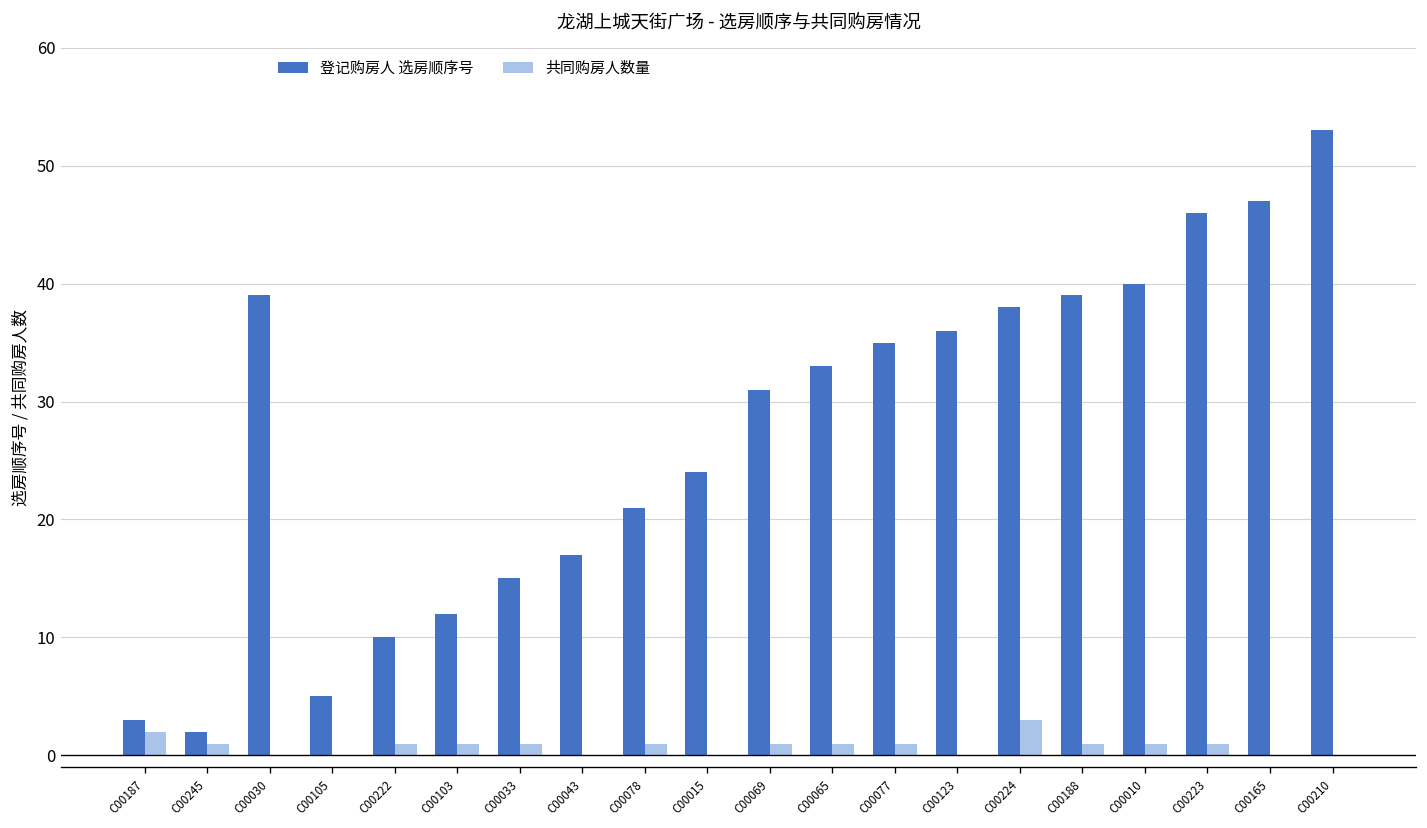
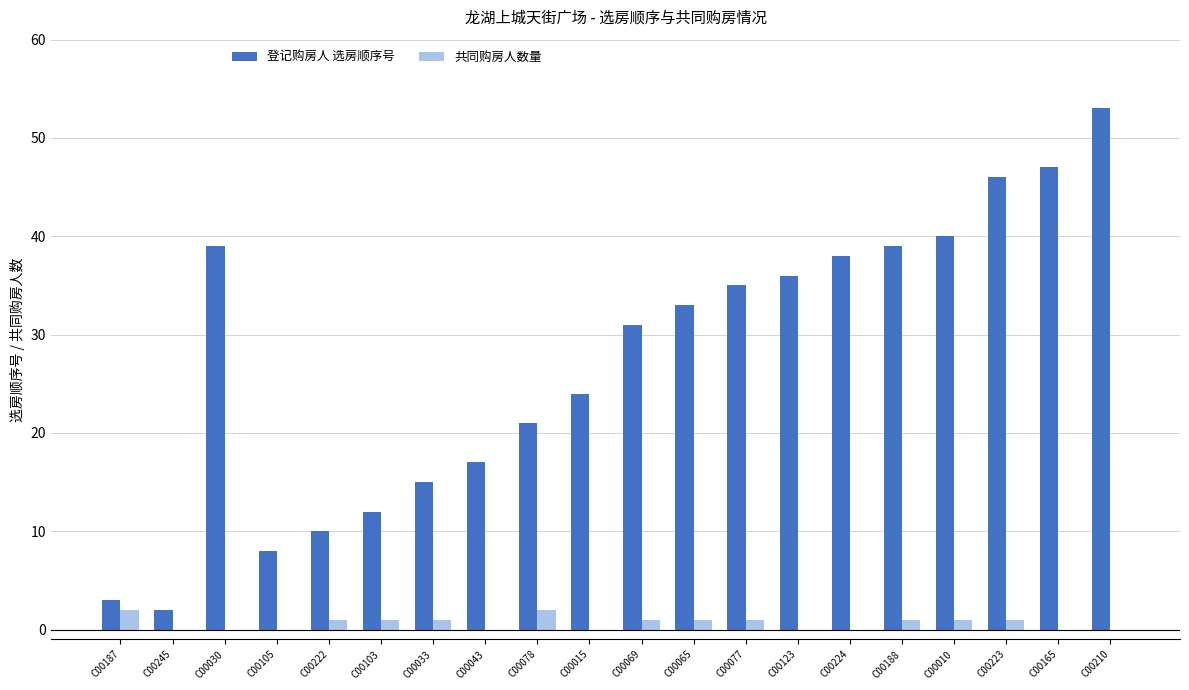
共同购房人数量, C00245: 1 -> 0
登记购房人 选房顺序号, C00105: 5 -> 8
共同购房人数量, C00078: 1 -> 2
共同购房人数量, C00224: 3 -> 0
